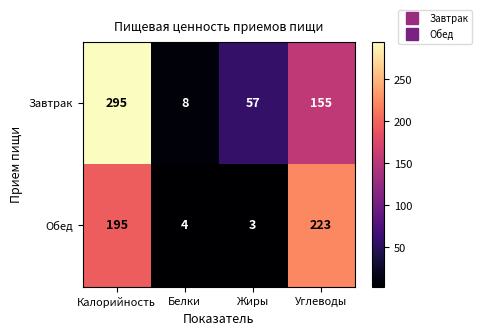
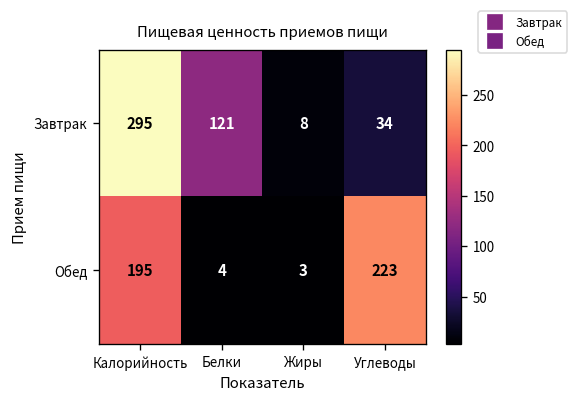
Завтрак, Белки: 8 -> 121
Завтрак, Жиры: 57 -> 8
Завтрак, Углеводы: 155 -> 34
